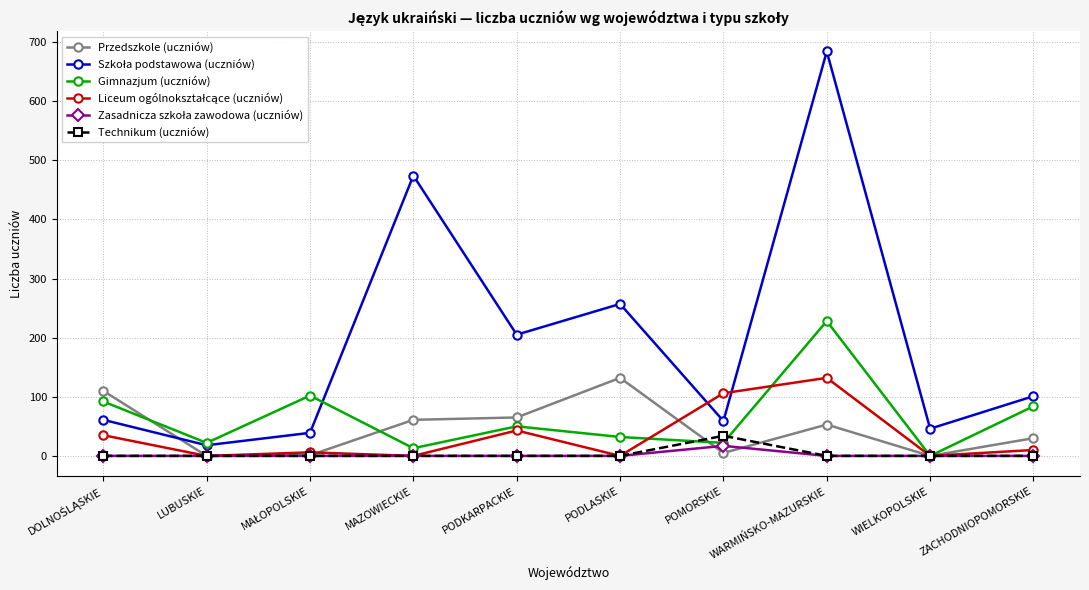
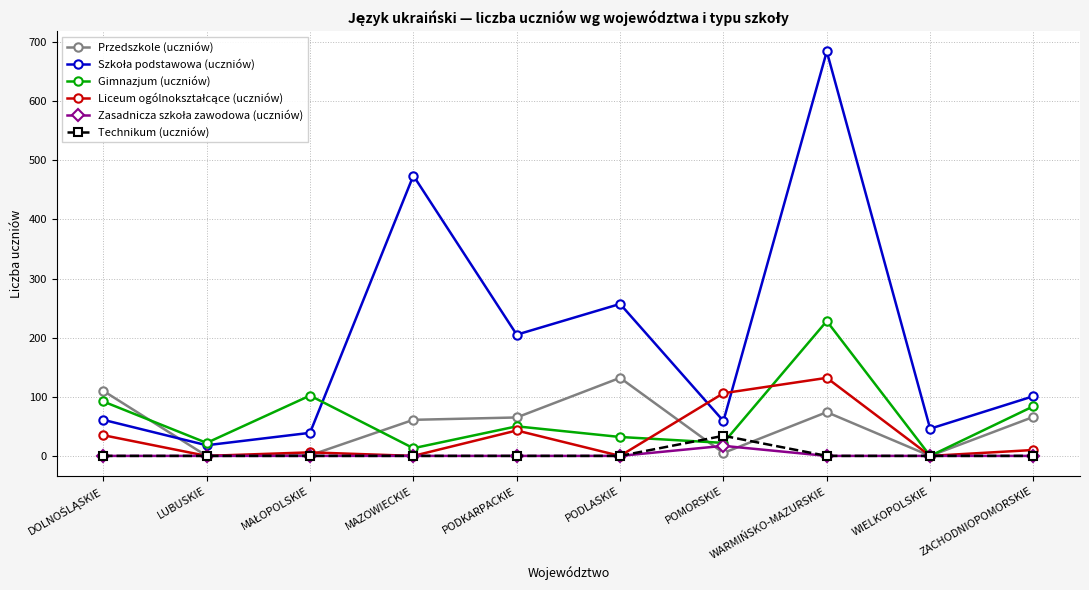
Przedszkole (uczniów), WARMIŃSKO-MAZURSKIE: 50 -> 70
Przedszkole (uczniów), ZACHODNIOPOMORSKIE: 30 -> 70
